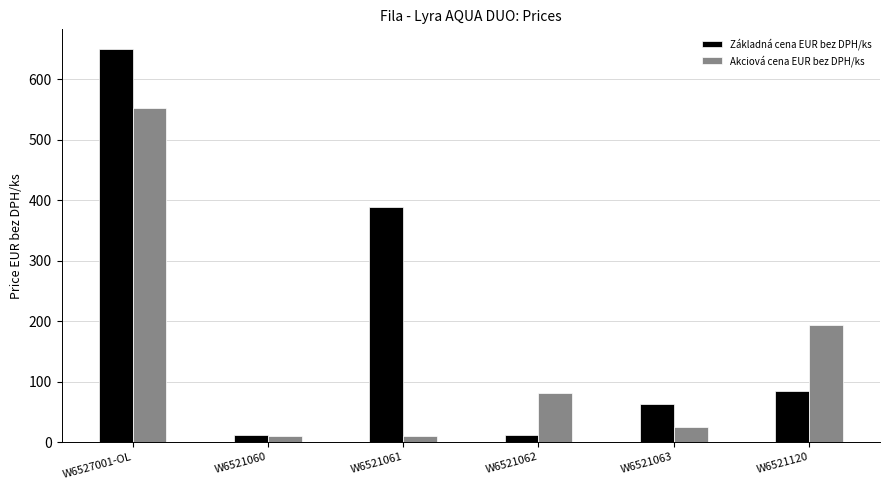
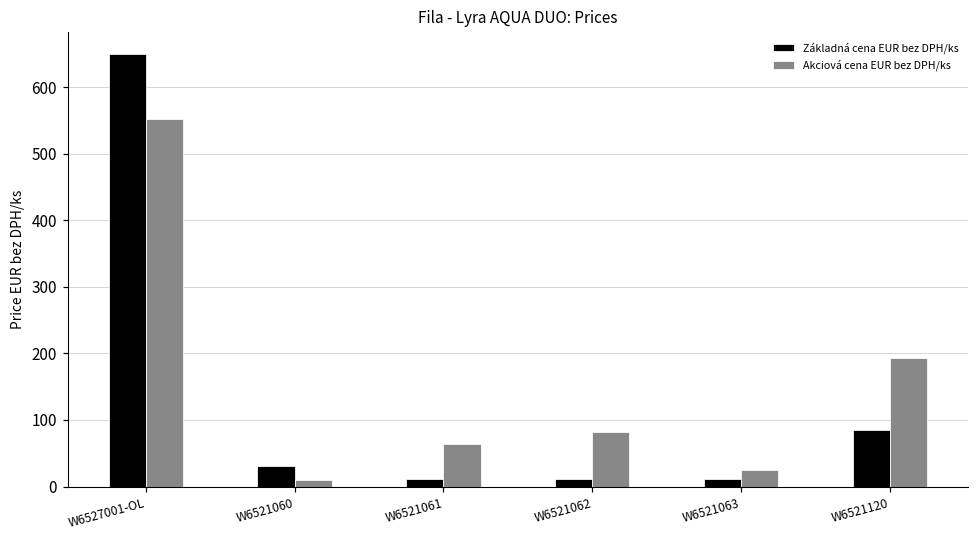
Základná cena EUR bez DPH/ks, W6521060: 10 -> 30
Základná cena EUR bez DPH/ks, W6521061: 390 -> 10
Akciová cena EUR bez DPH/ks, W6521061: 10 -> 60
Základná cena EUR bez DPH/ks, W6521063: 60 -> 10
